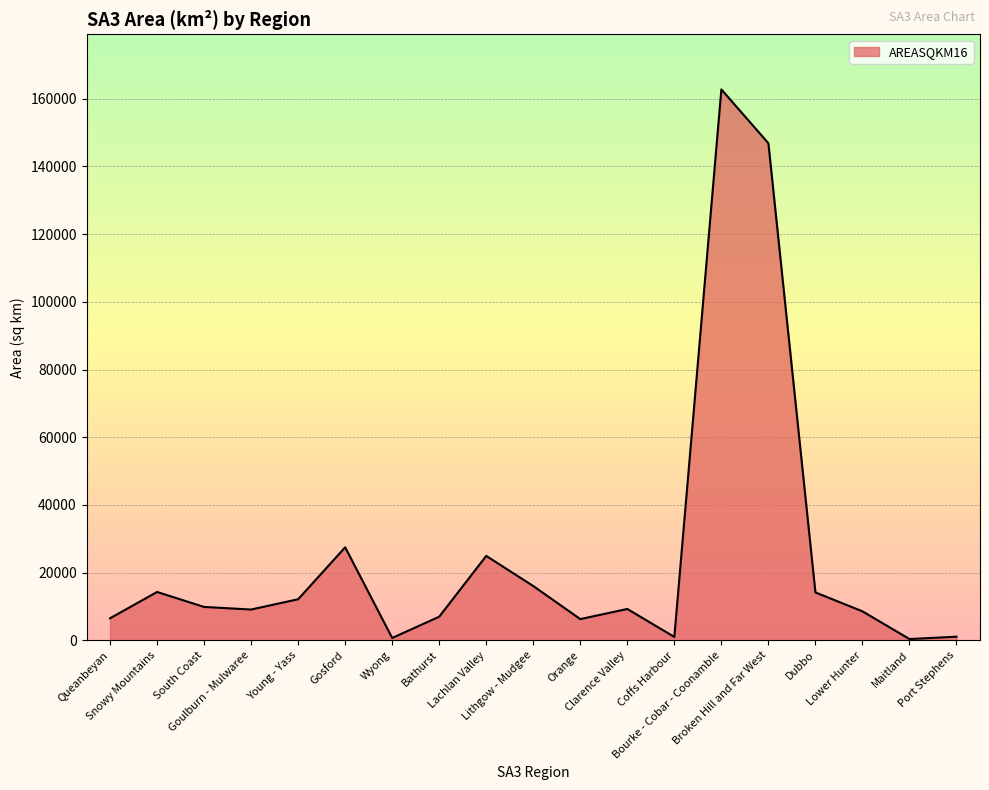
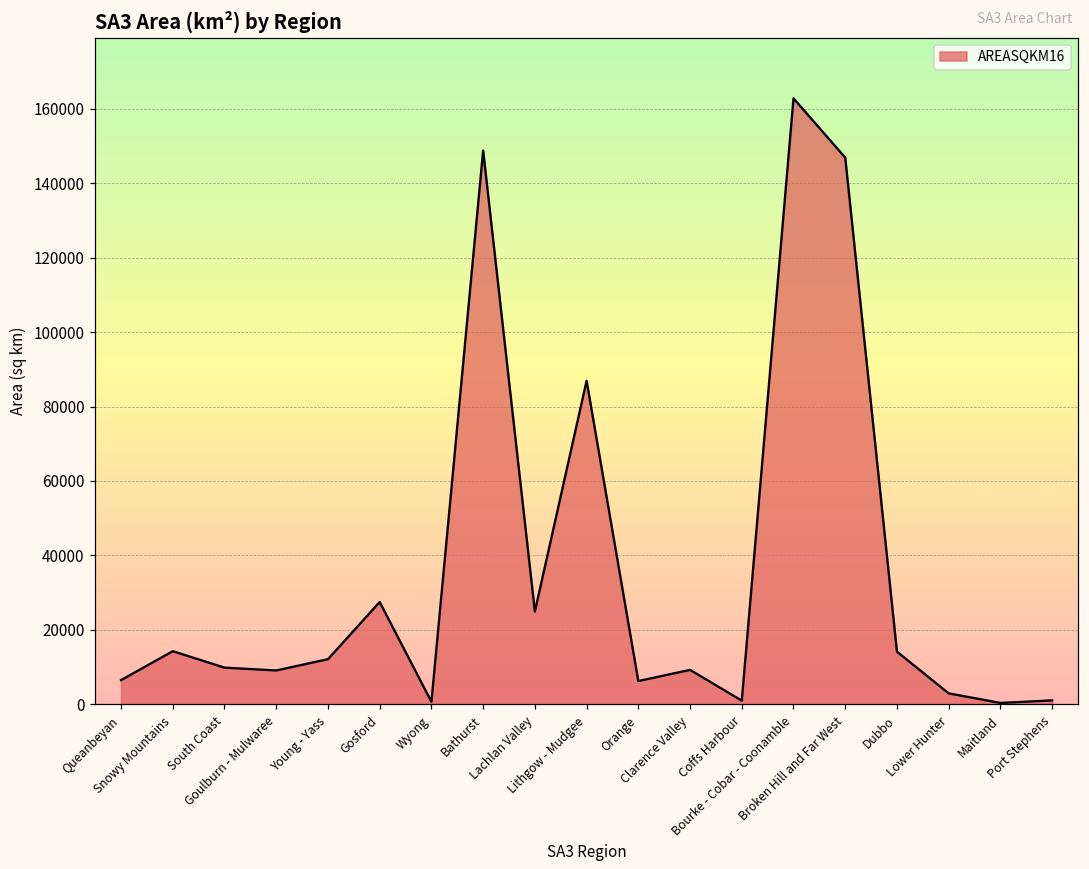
Bathurst: 7000 -> 149000
Lithgow - Mudgee: 16000 -> 87000
Lower Hunter: 9000 -> 3000
